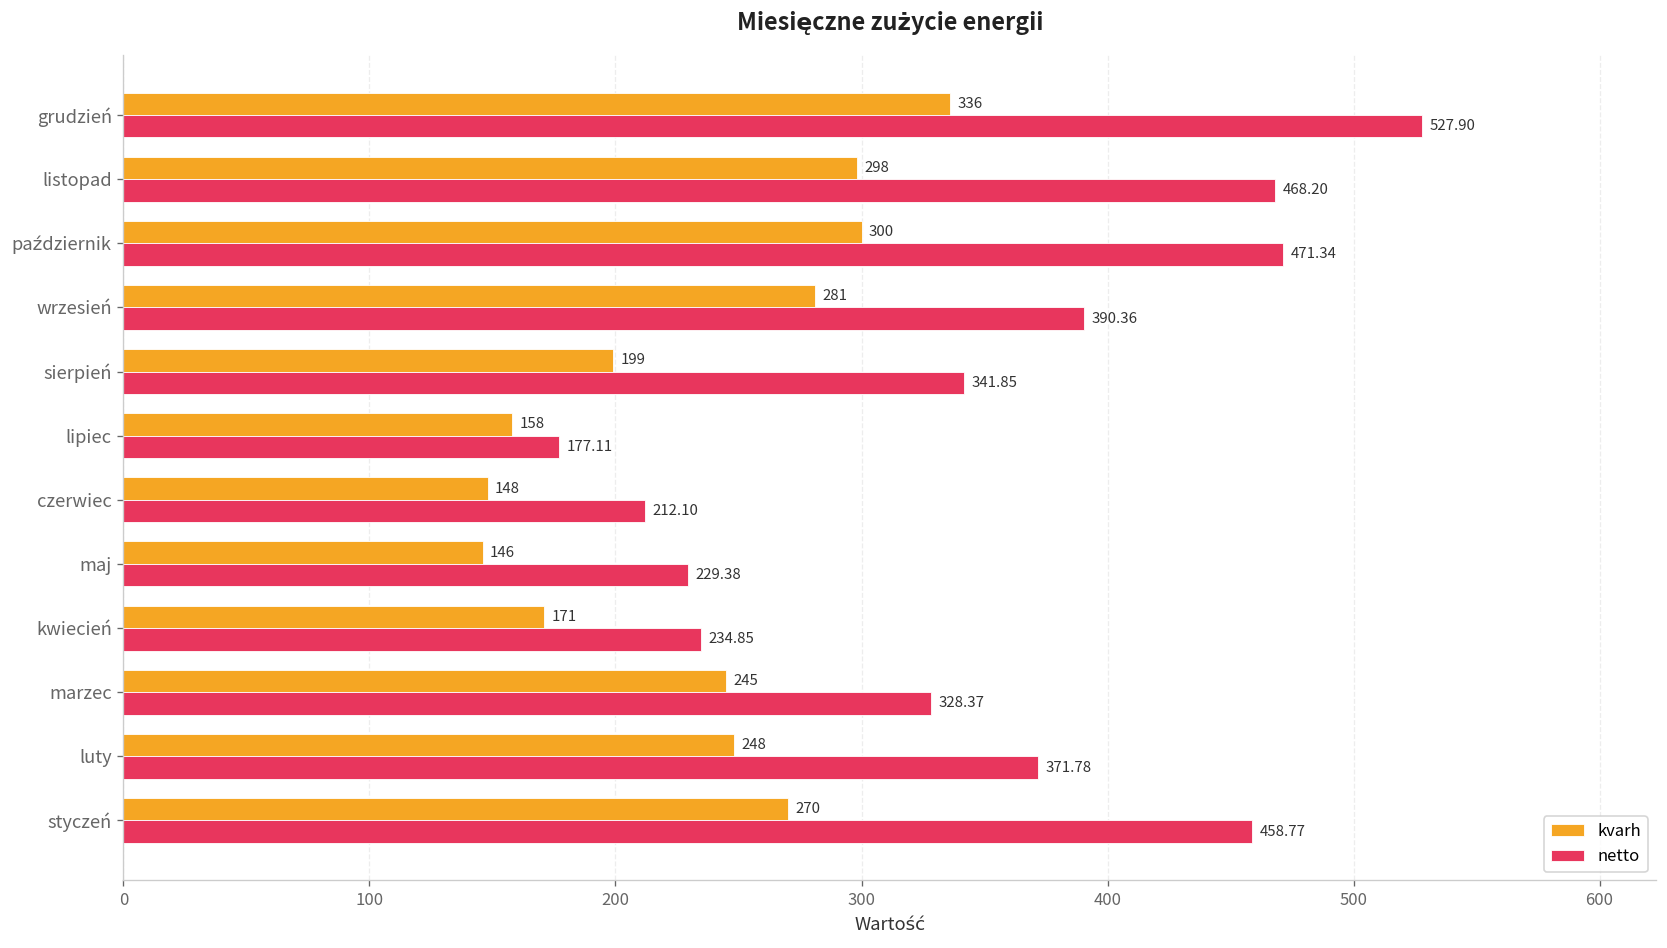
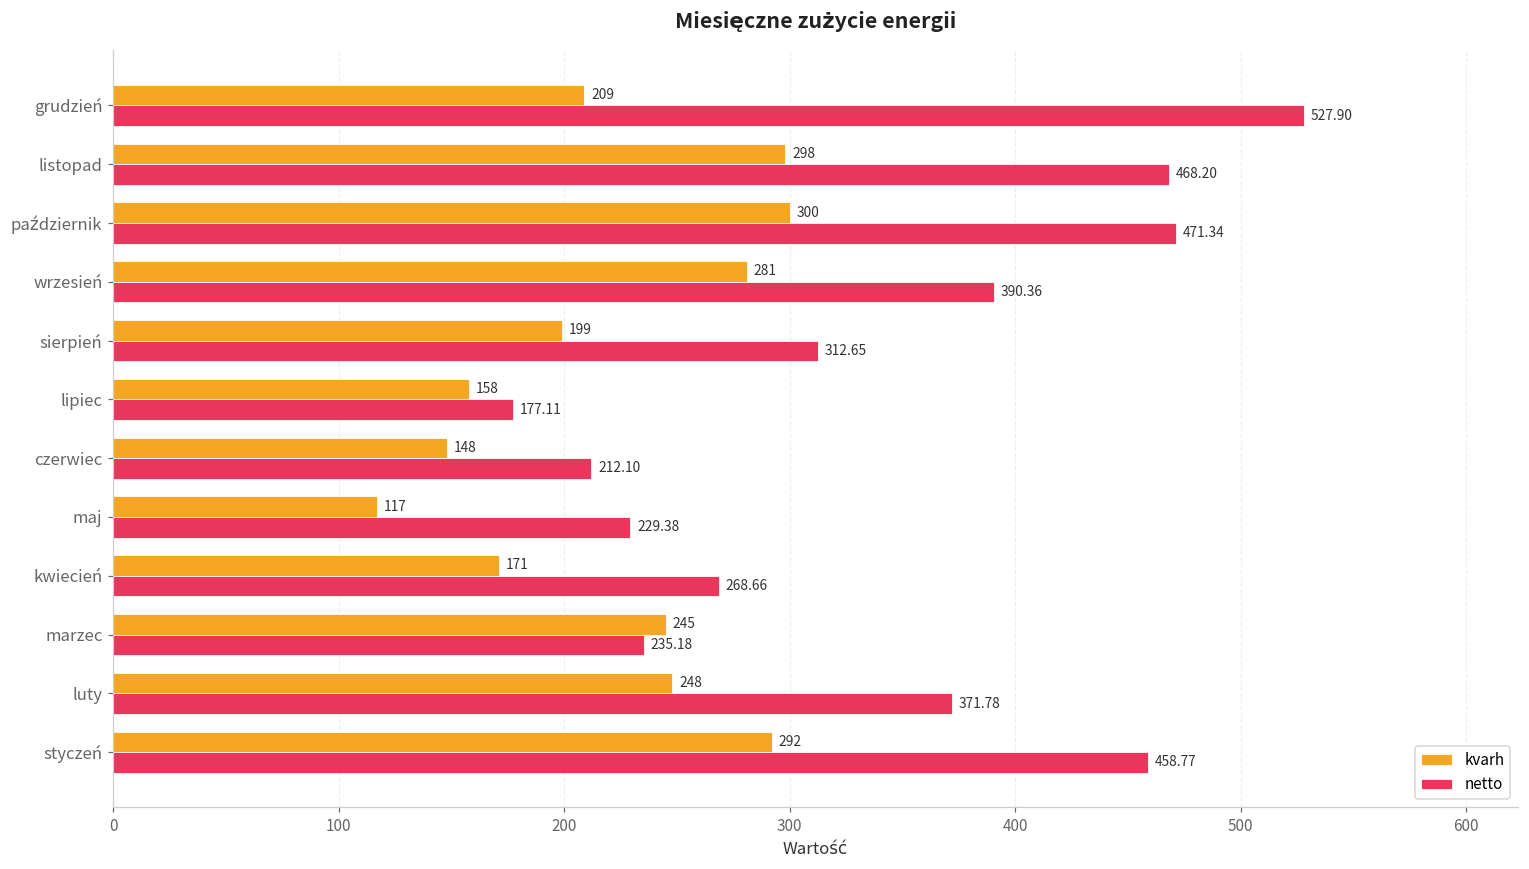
kvarh, grudzień: 336 -> 209
netto, sierpień: 341.85 -> 312.65
kvarh, maj: 146 -> 117
netto, kwiecień: 234.85 -> 268.66
netto, marzec: 328.37 -> 235.18
kvarh, styczeń: 270 -> 292
